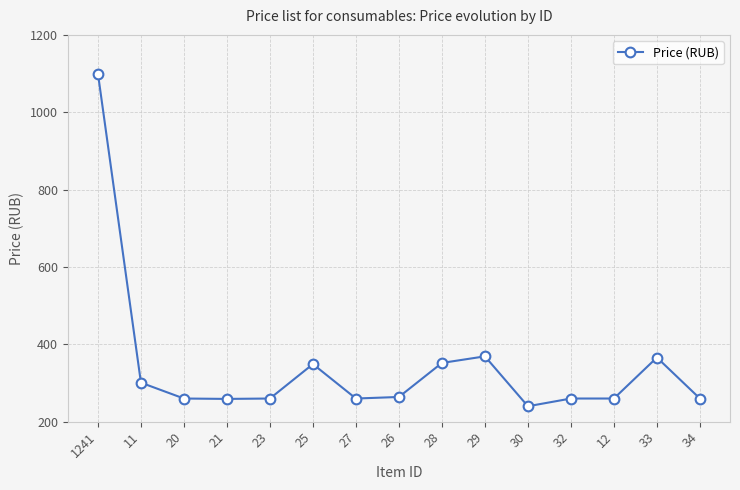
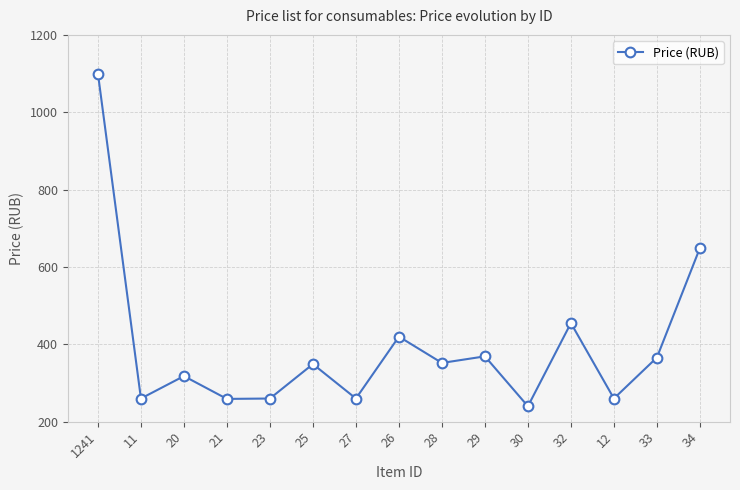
11: 300 -> 260
20: 260 -> 320
26: 260 -> 420
32: 260 -> 460
34: 260 -> 650
